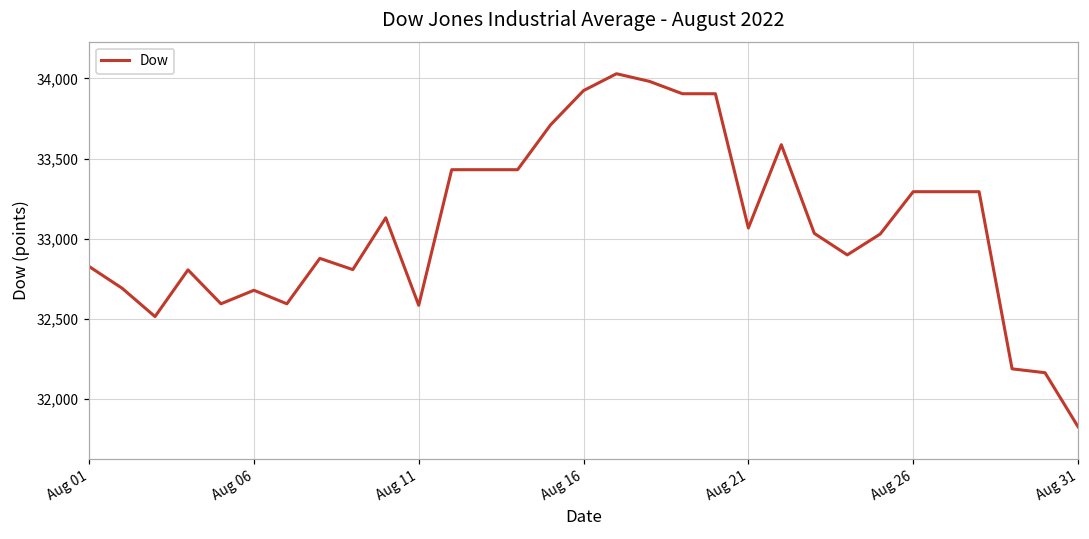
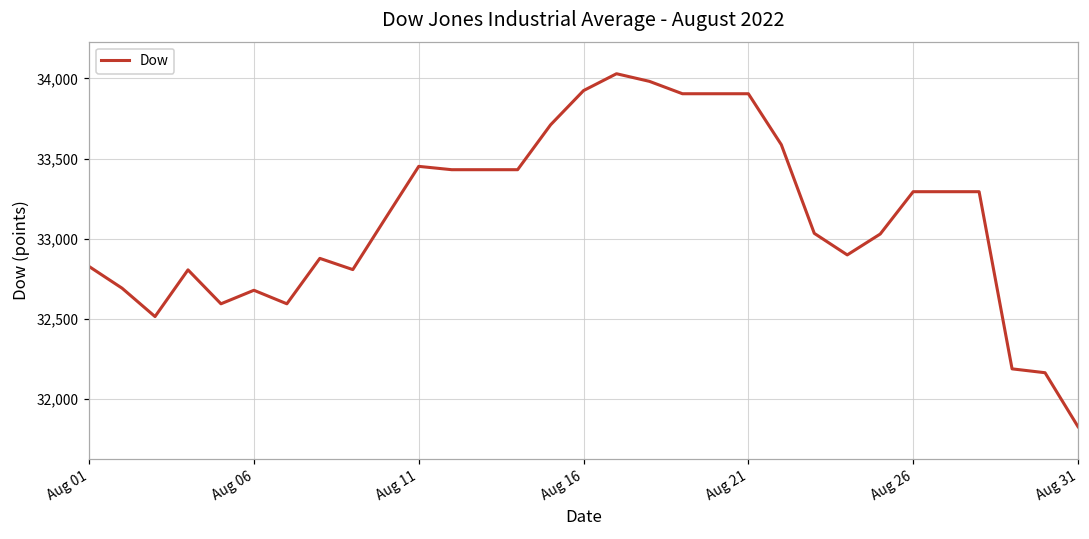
Aug 11: 32,580 -> 33,450
Aug 21: 33,070 -> 33,900
